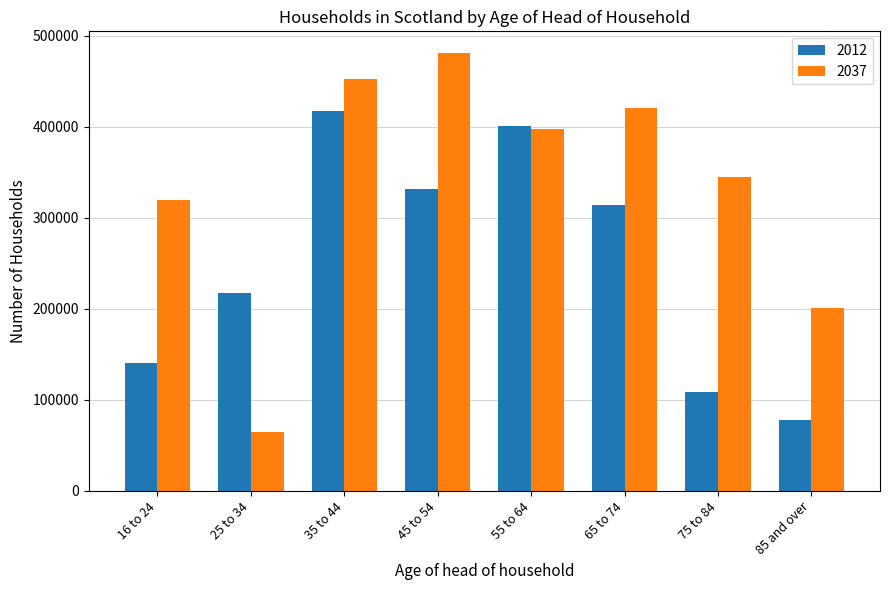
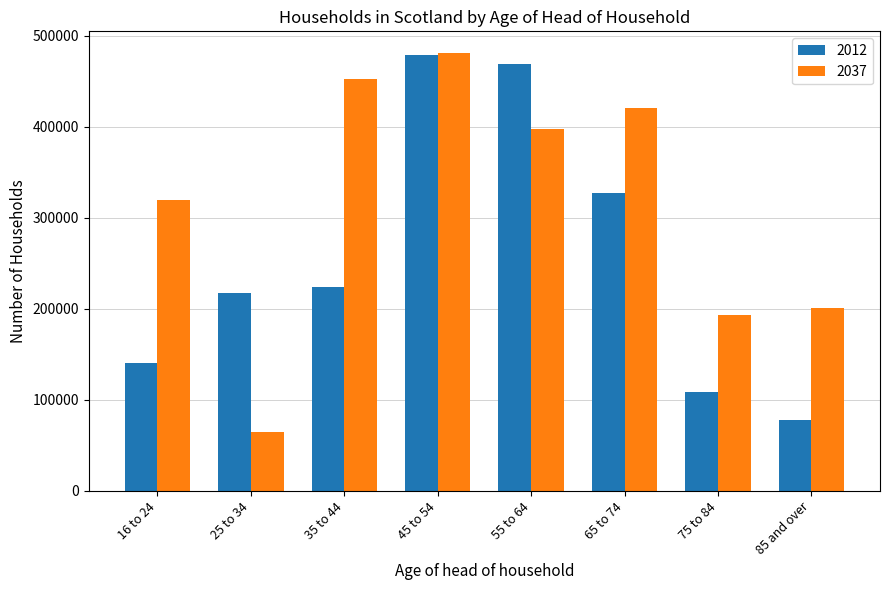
2012, 35 to 44: 420000 -> 220000
2012, 45 to 54: 330000 -> 480000
2012, 55 to 64: 400000 -> 470000
2012, 65 to 74: 310000 -> 330000
2037, 75 to 84: 340000 -> 190000
